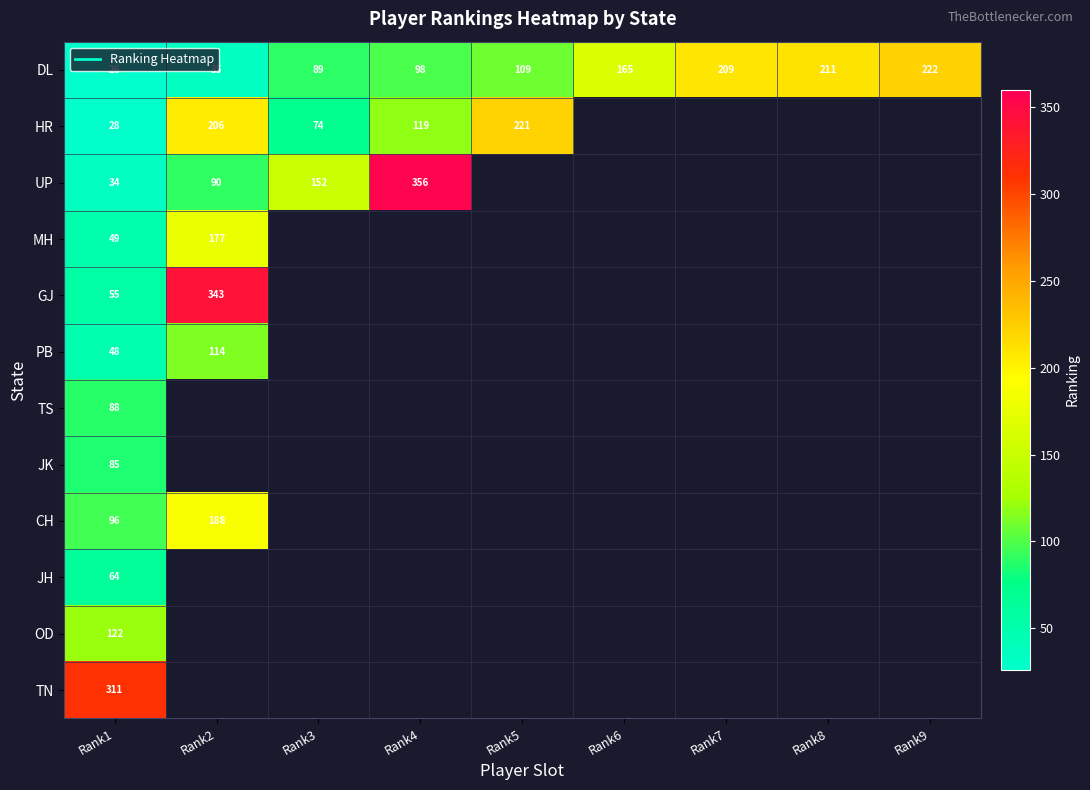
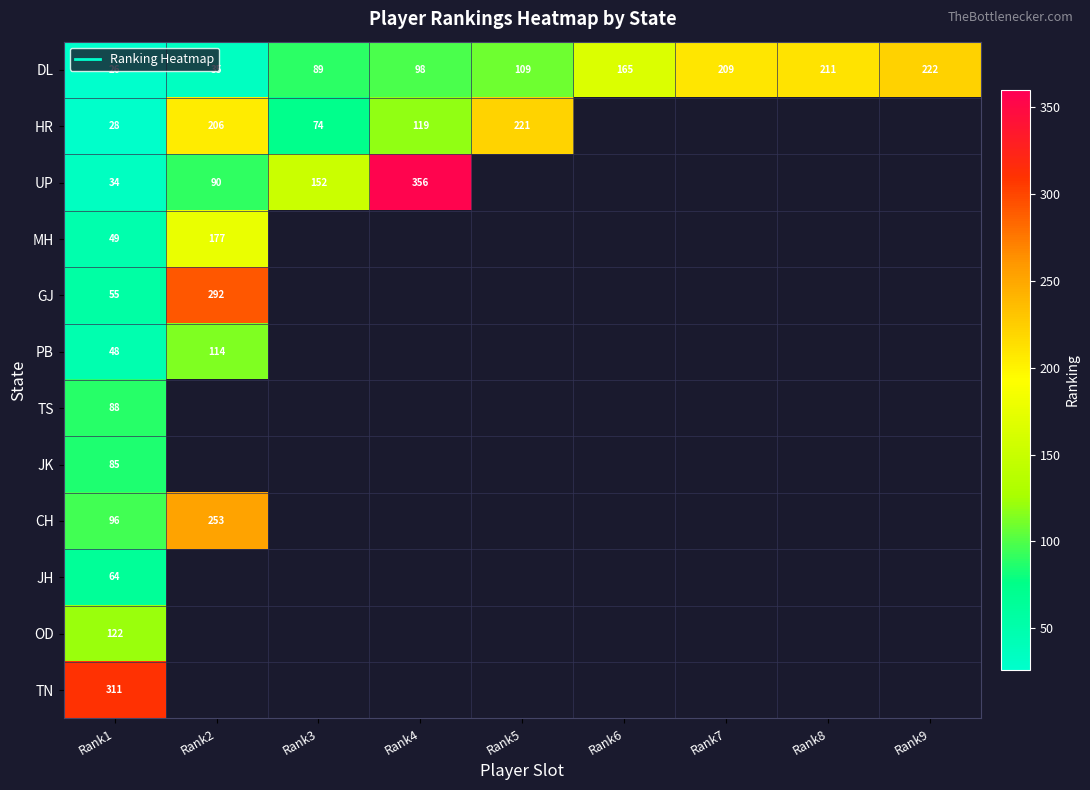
GJ, Rank2: 343 -> 292
CH, Rank2: 188 -> 253
